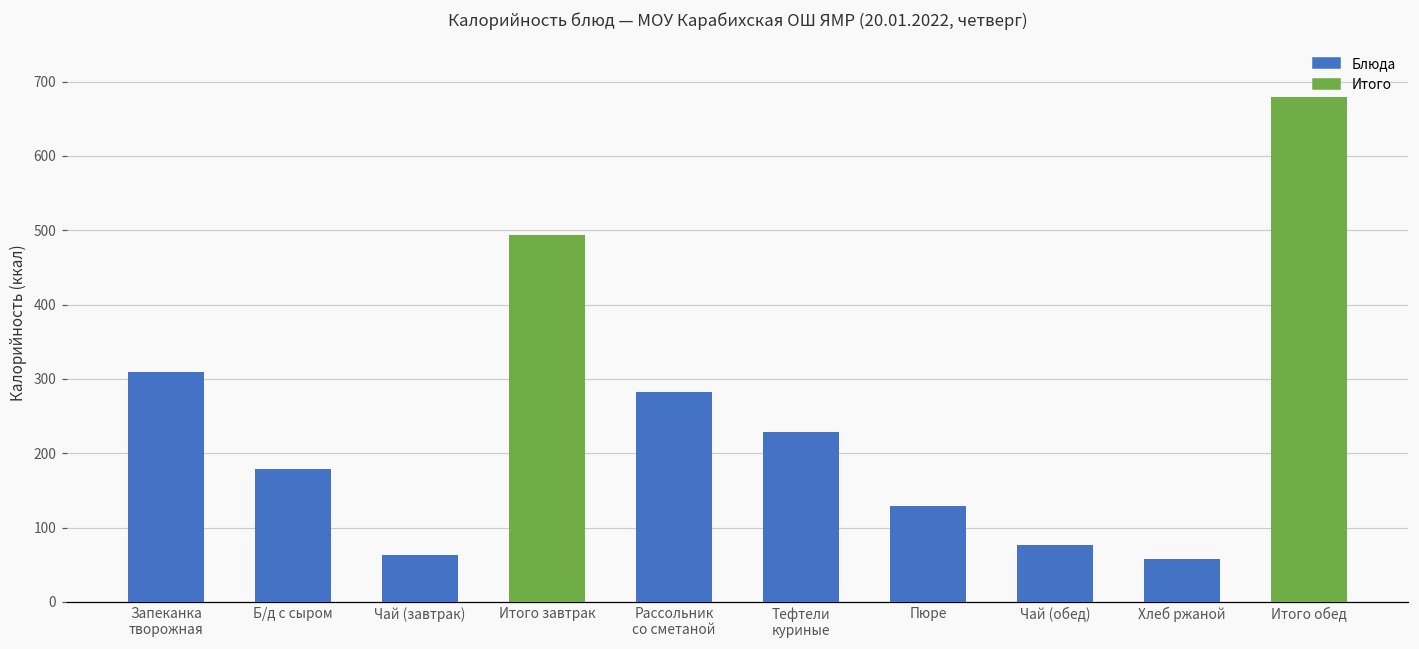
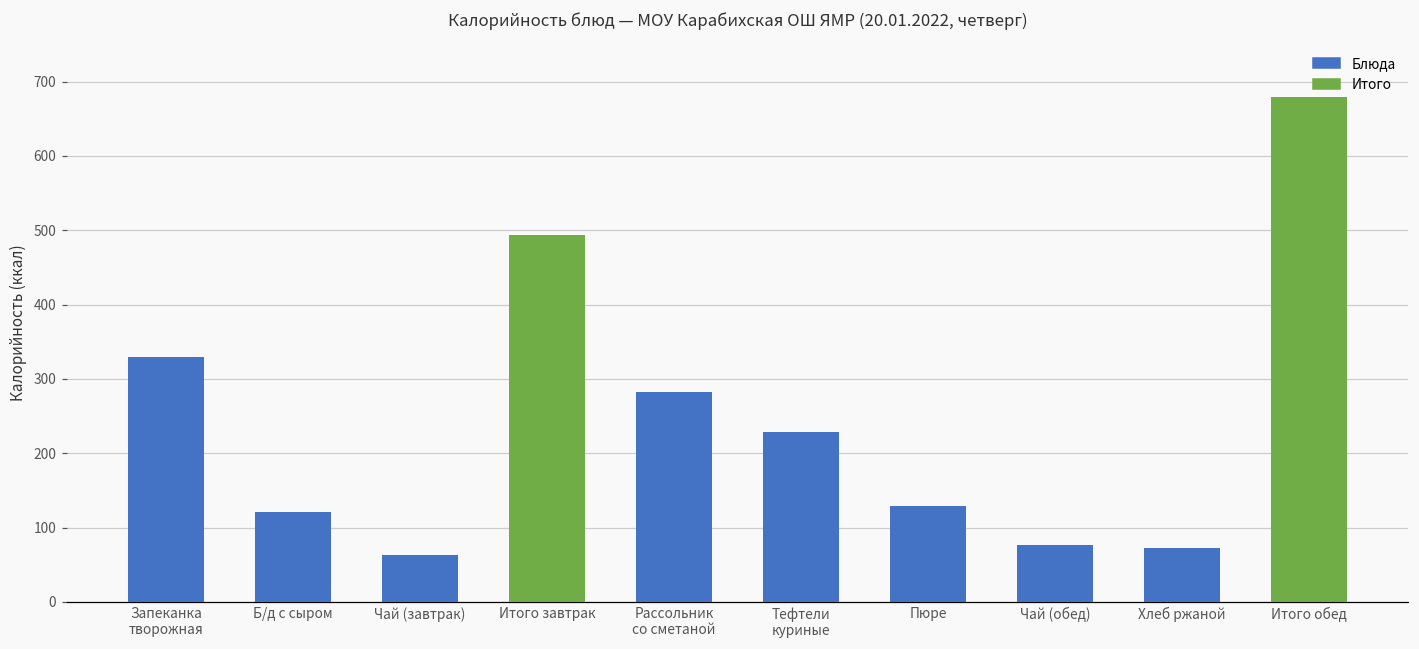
Запеканка творожная: 310 -> 330
Б/д с сыром: 180 -> 120
Хлеб ржаной: 60 -> 70
